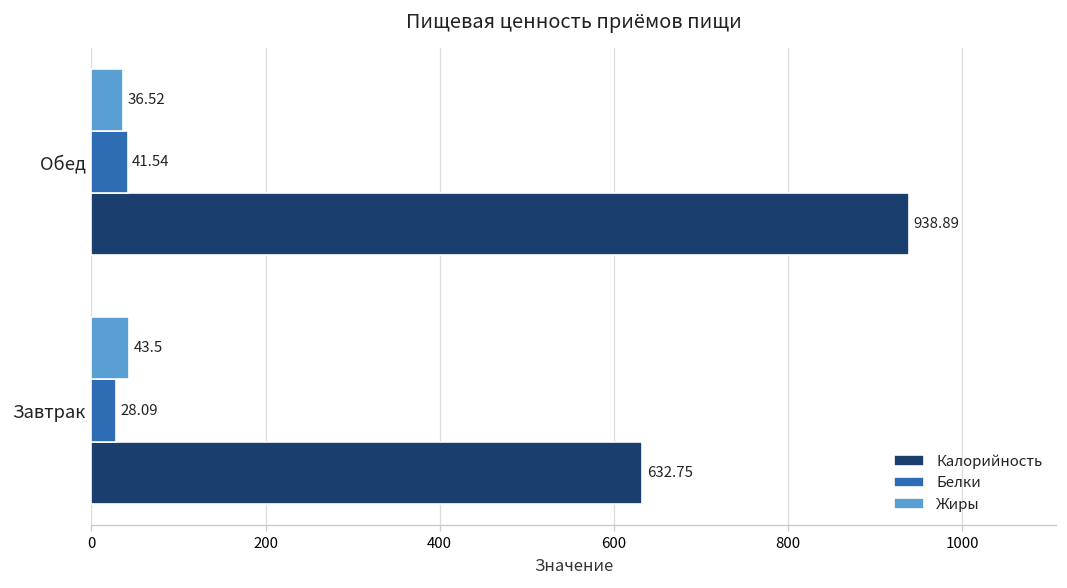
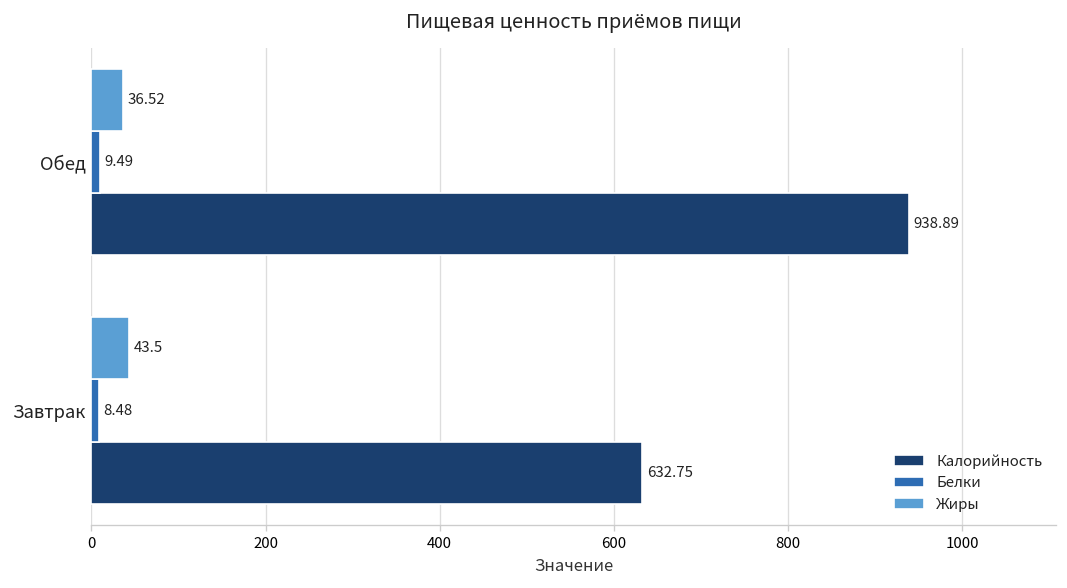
Белки, Обед: 41.54 -> 9.49
Белки, Завтрак: 28.09 -> 8.48
